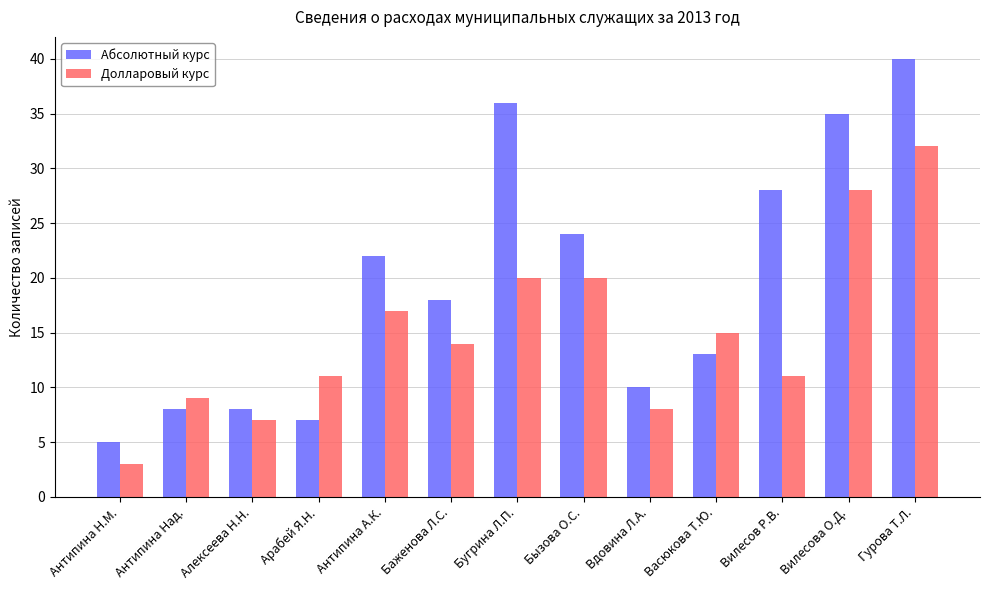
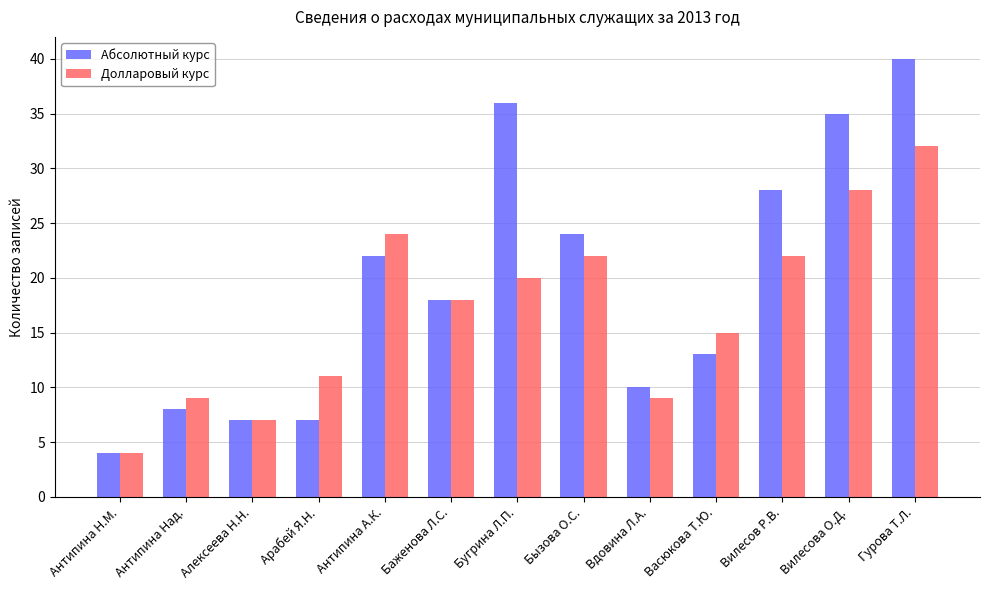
Абсолютный курс, Антипина Н.М.: 5 -> 4
Долларовый курс, Антипина Н.М.: 3 -> 4
Абсолютный курс, Алексеева Н.Н.: 8 -> 7
Долларовый курс, Антипина А.К.: 17 -> 24
Долларовый курс, Баженова Л.С.: 14 -> 18
Долларовый курс, Бызова О.С.: 20 -> 22
Долларовый курс, Вдовина Л.А.: 8 -> 9
Долларовый курс, Вилесов Р.В.: 11 -> 22
